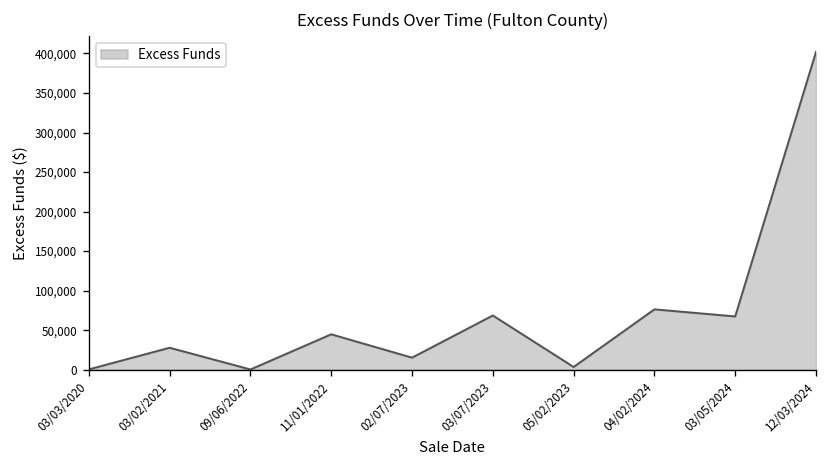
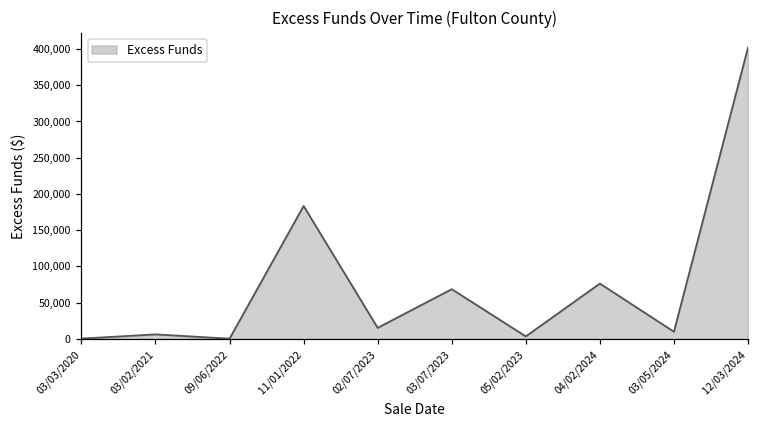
03/02/2021: 30,000 -> 10,000
11/01/2022: 40,000 -> 180,000
03/05/2024: 70,000 -> 10,000
